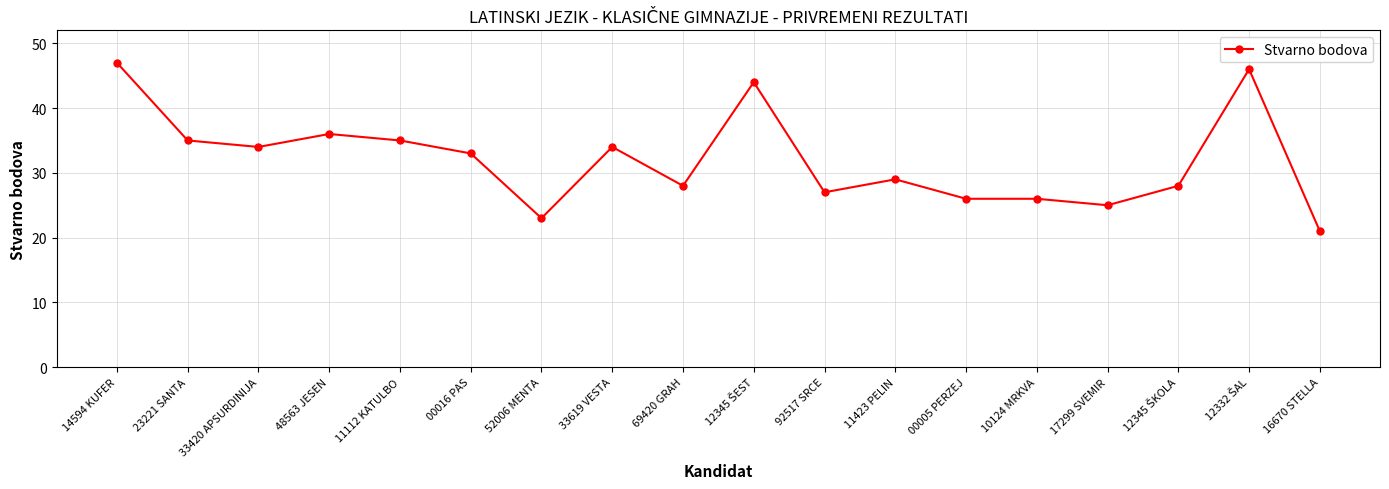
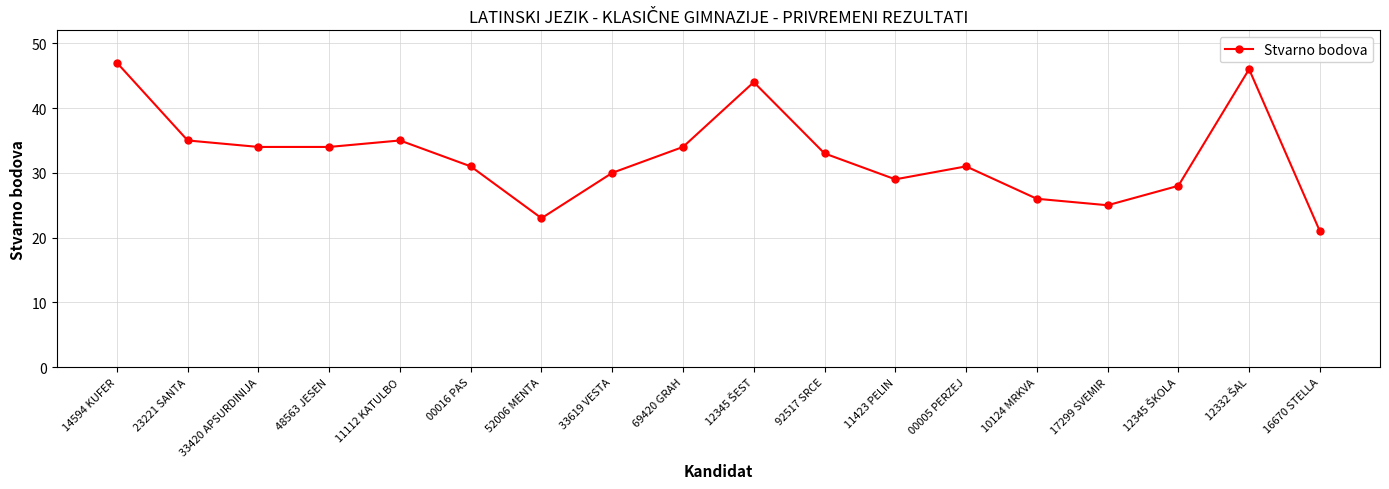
48563 JESEN: 36 -> 34
00016 PAS: 33 -> 31
33619 VESTA: 34 -> 30
69420 GRAH: 28 -> 34
92517 SRCE: 27 -> 33
00005 PERZEJ: 26 -> 31
